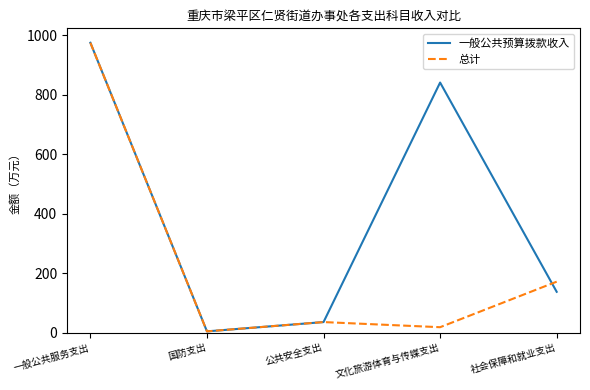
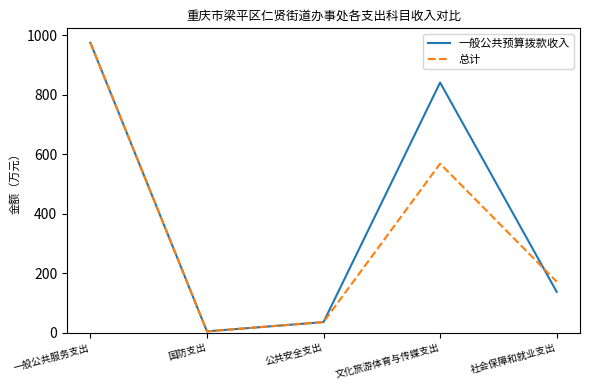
总计, 文化旅游体育与传媒支出: 20 -> 570
